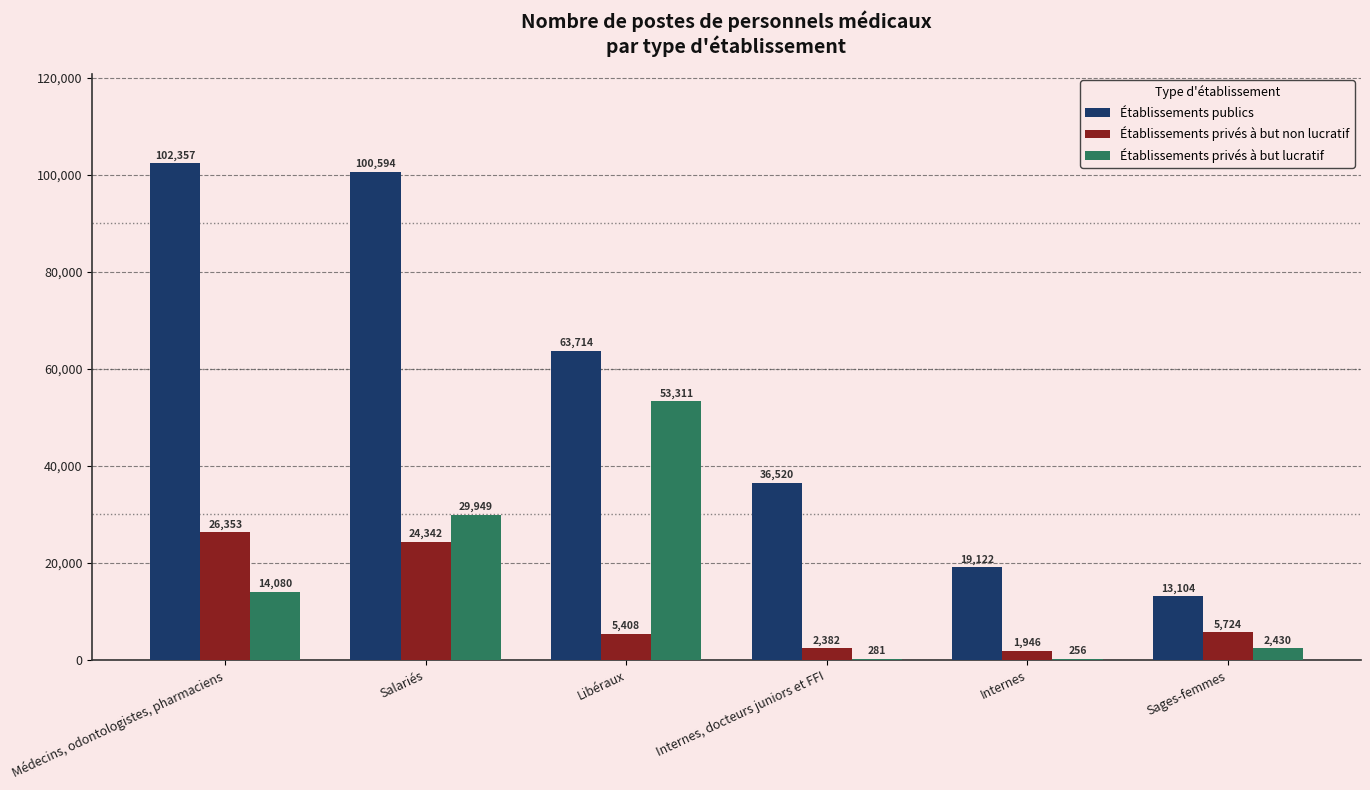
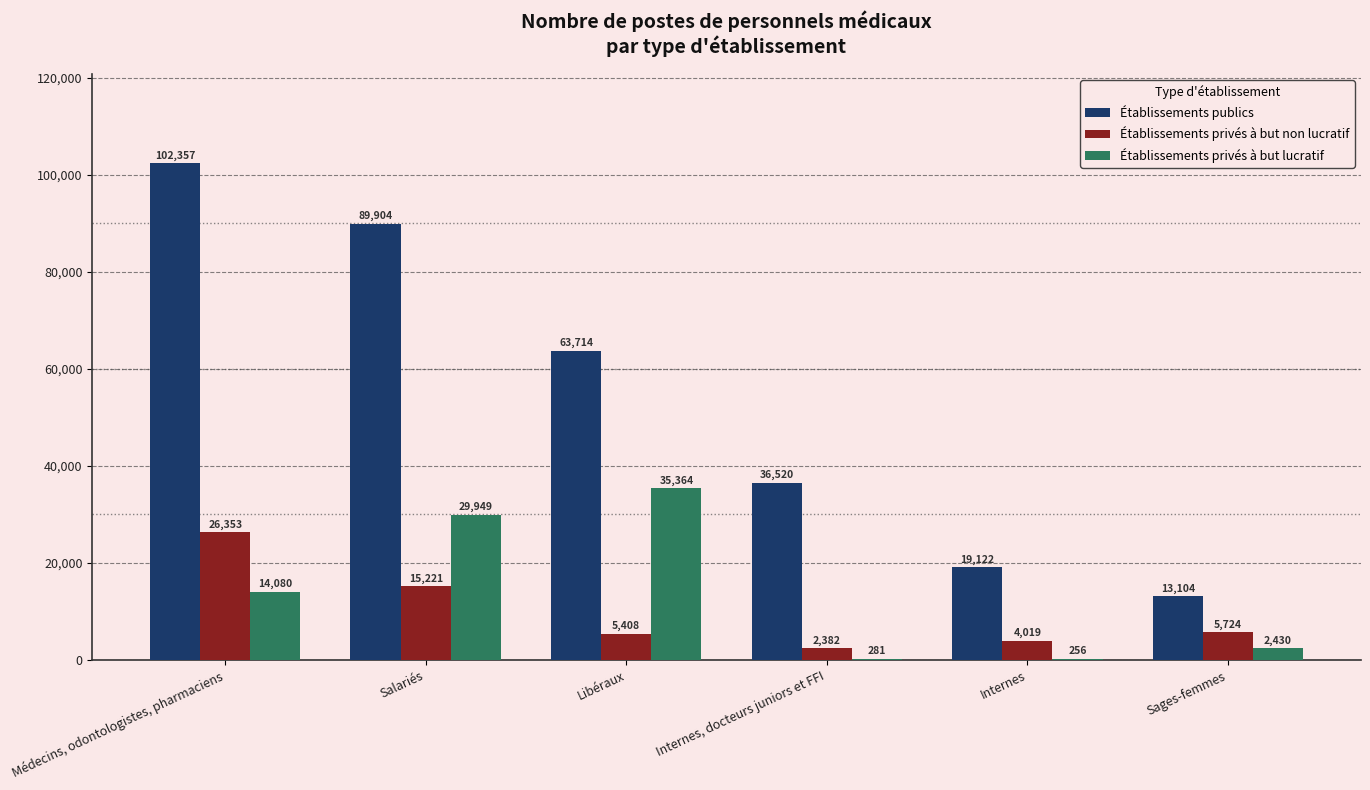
Établissements publics, Salariés: 100,594 -> 89,904
Établissements privés à but non lucratif, Salariés: 24,342 -> 15,221
Établissements privés à but lucratif, Libéraux: 53,311 -> 35,364
Établissements privés à but non lucratif, Internes: 1,946 -> 4,019
